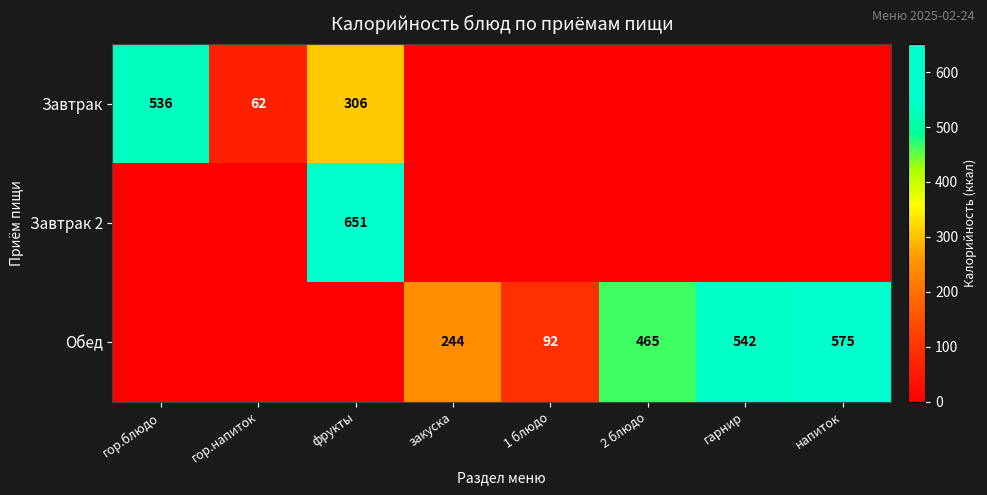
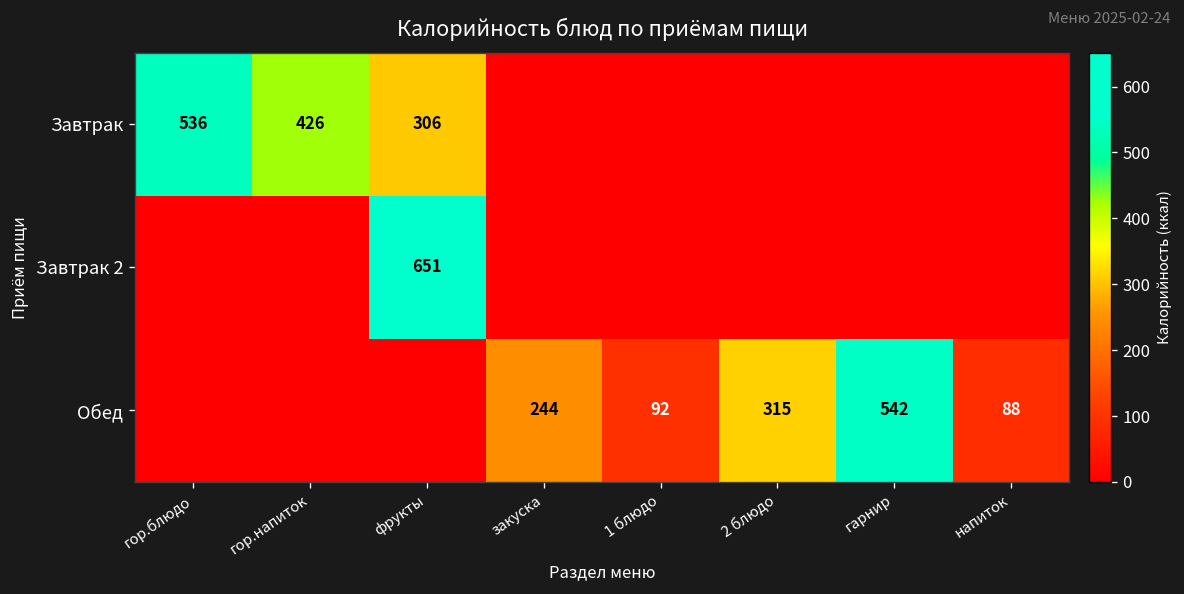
Завтрак, гор.напиток: 62 -> 426
Обед, 2 блюдо: 465 -> 315
Обед, напиток: 575 -> 88
